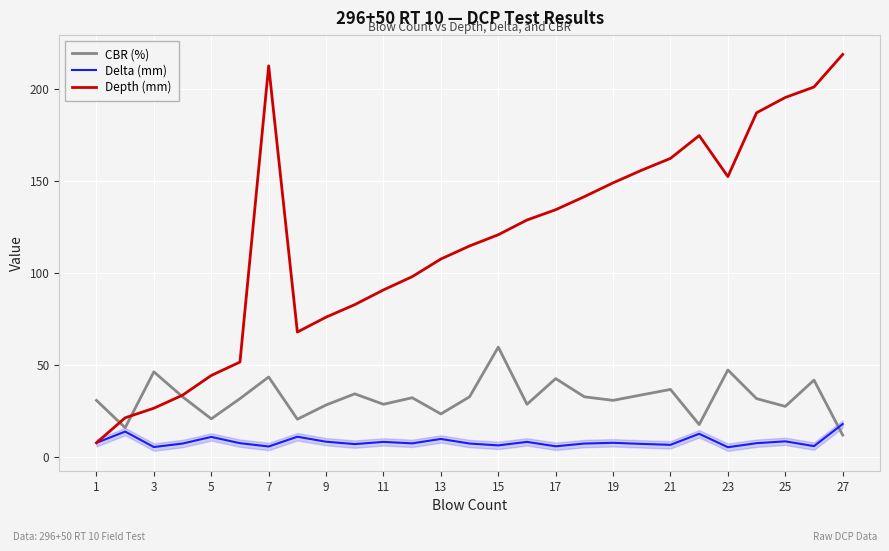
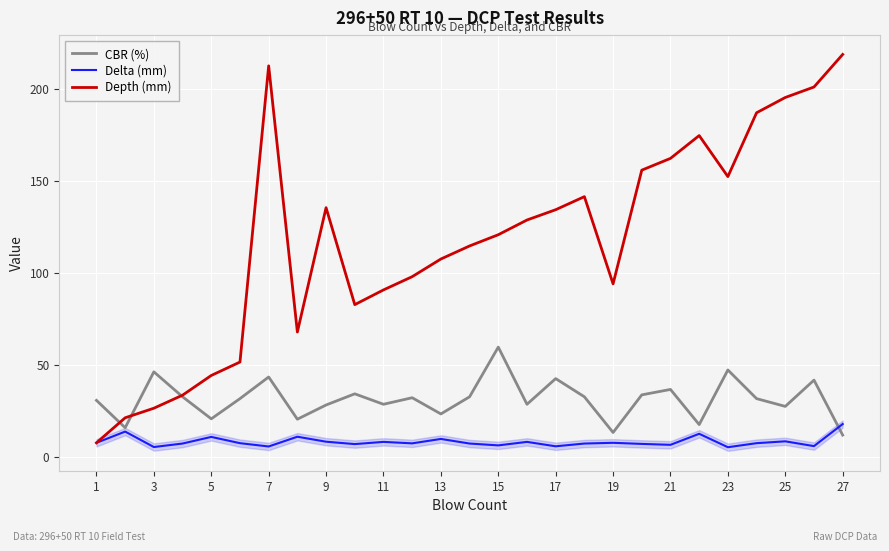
Depth (mm), 9: 76 -> 135
CBR (%), 19: 31 -> 13
Depth (mm), 19: 149 -> 94
